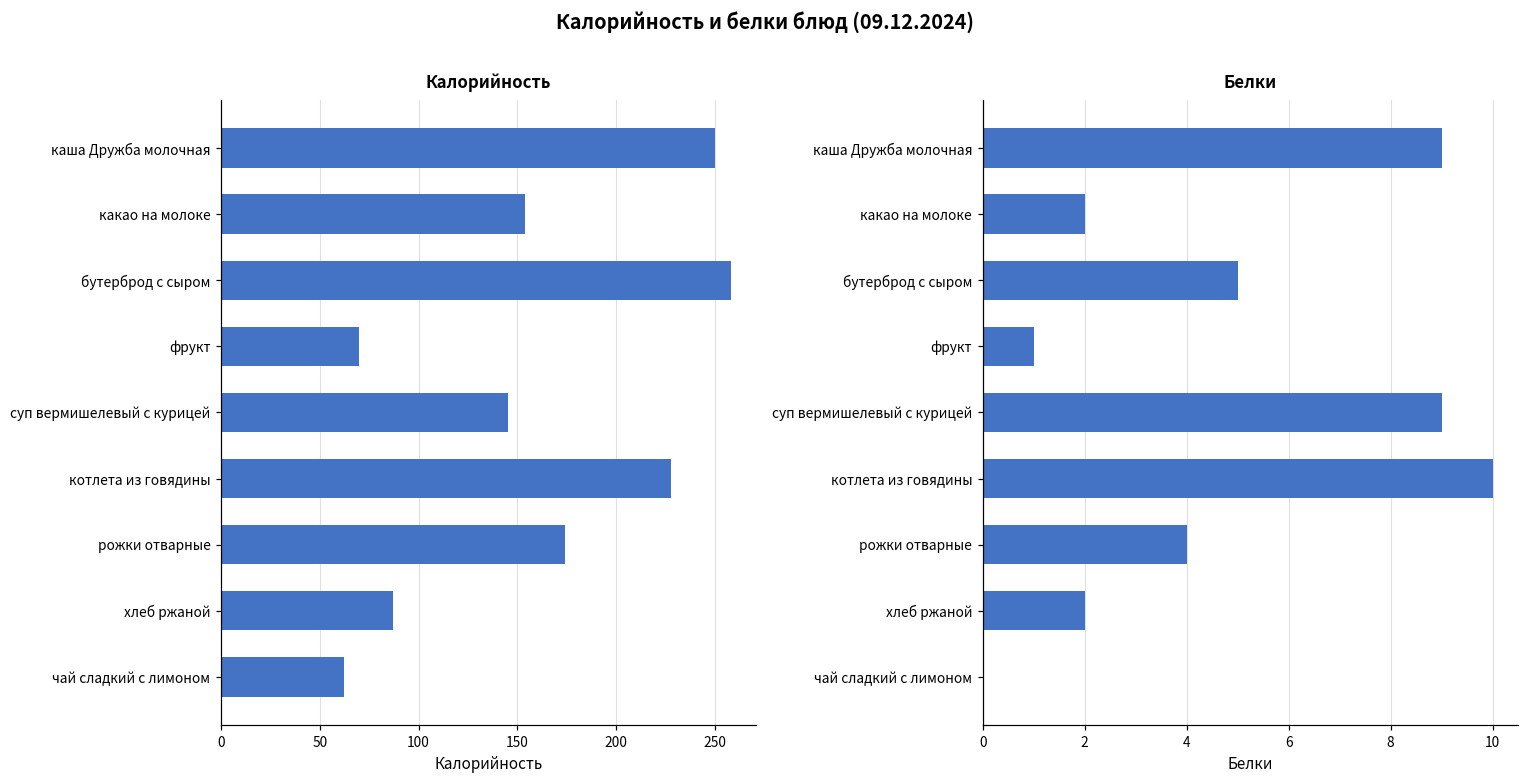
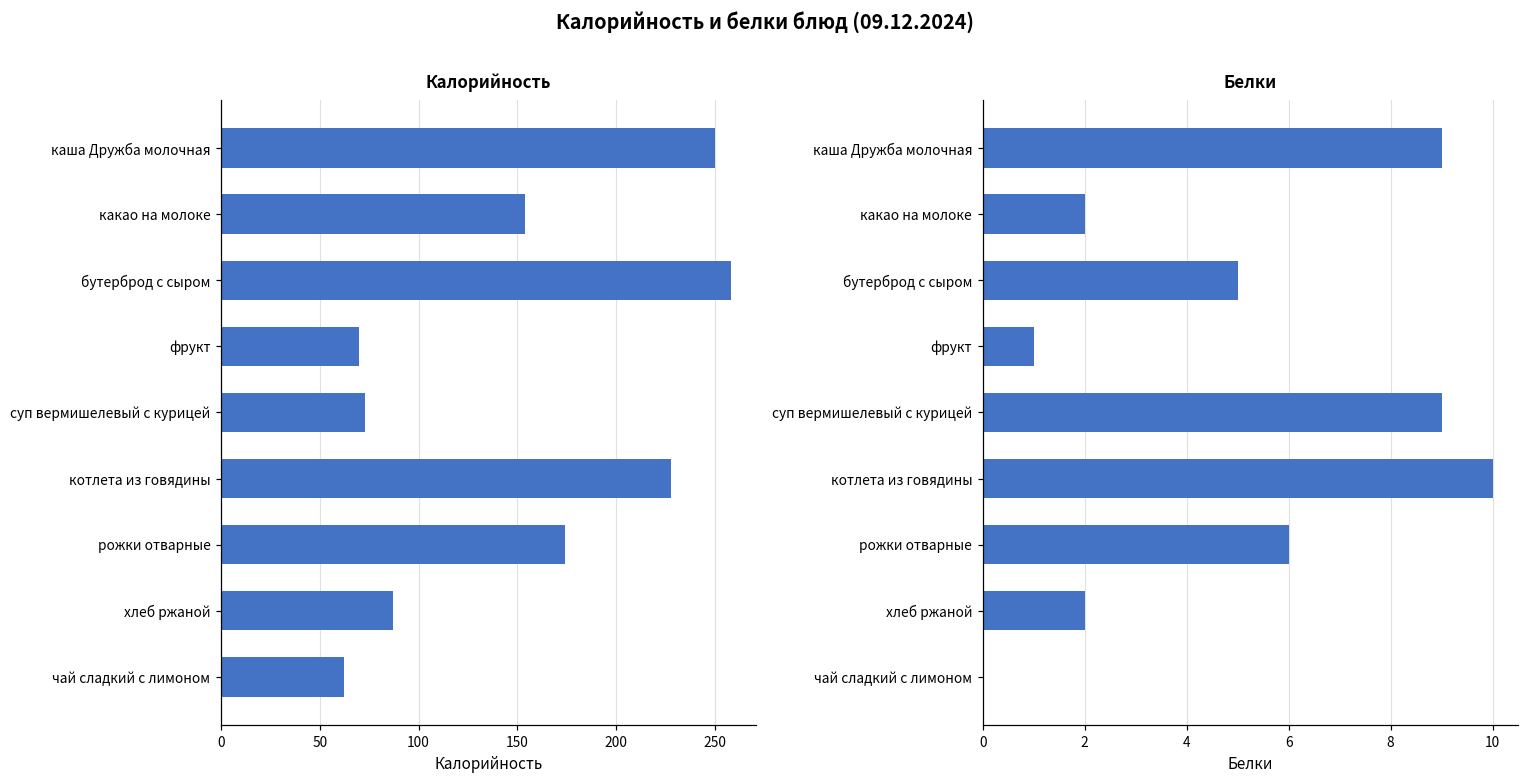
Калорийность, суп вермишелевый с курицей: 145 -> 73
Белки, рожки отварные: 4 -> 6
